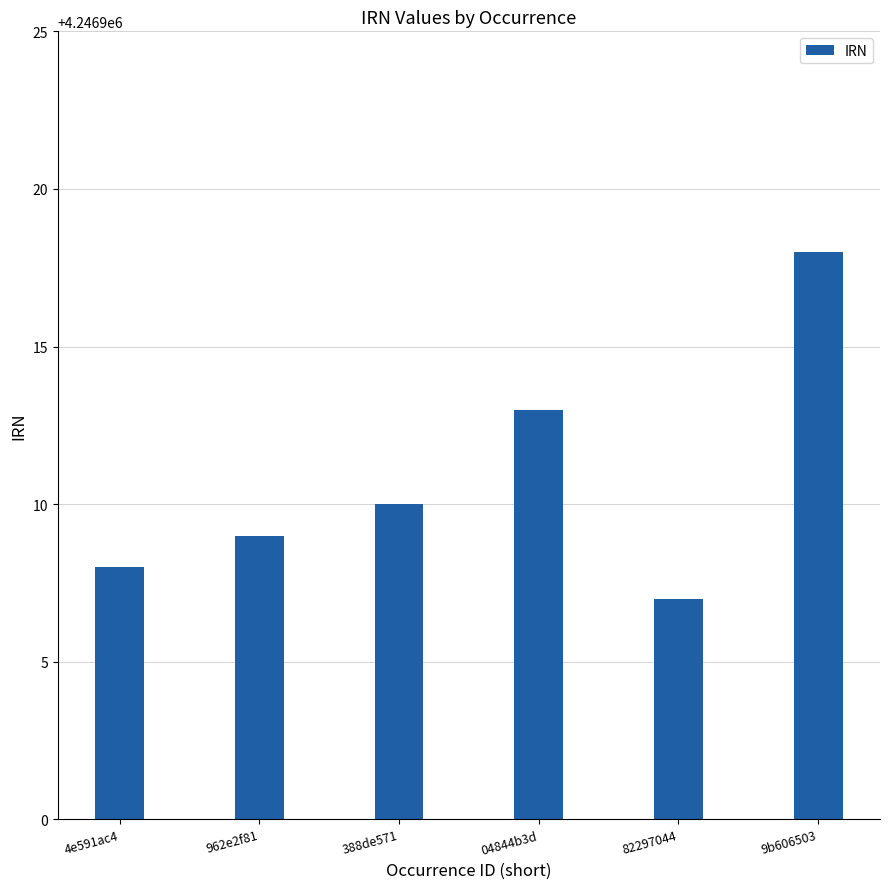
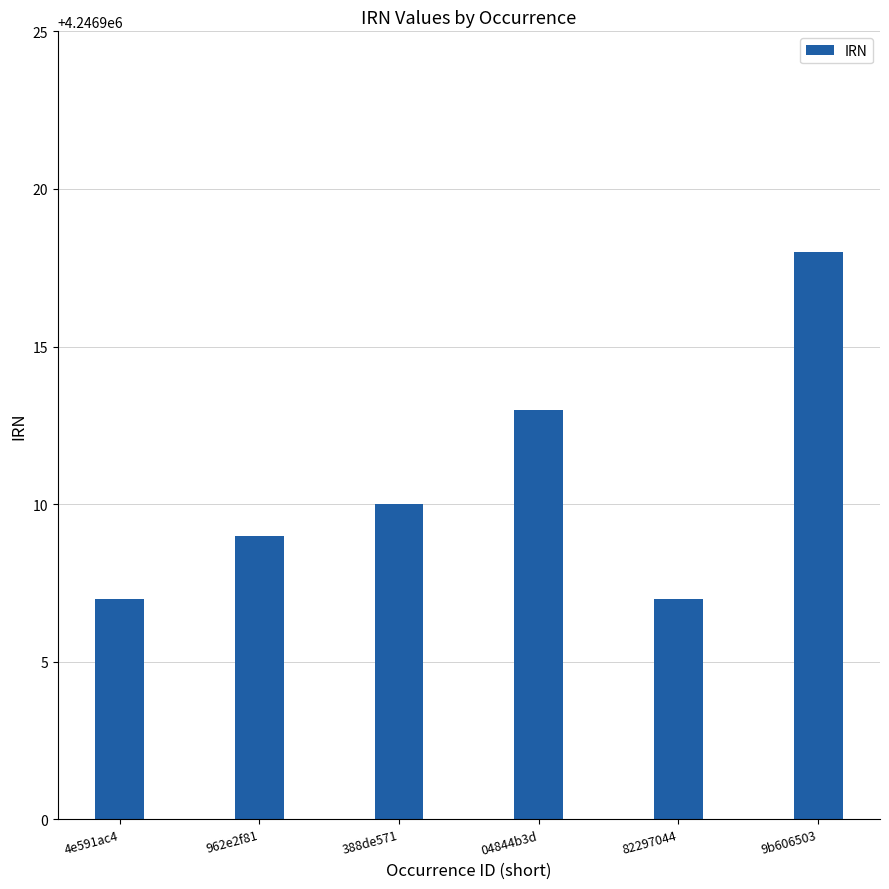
4e591ac4: 4246908 -> 4246907
